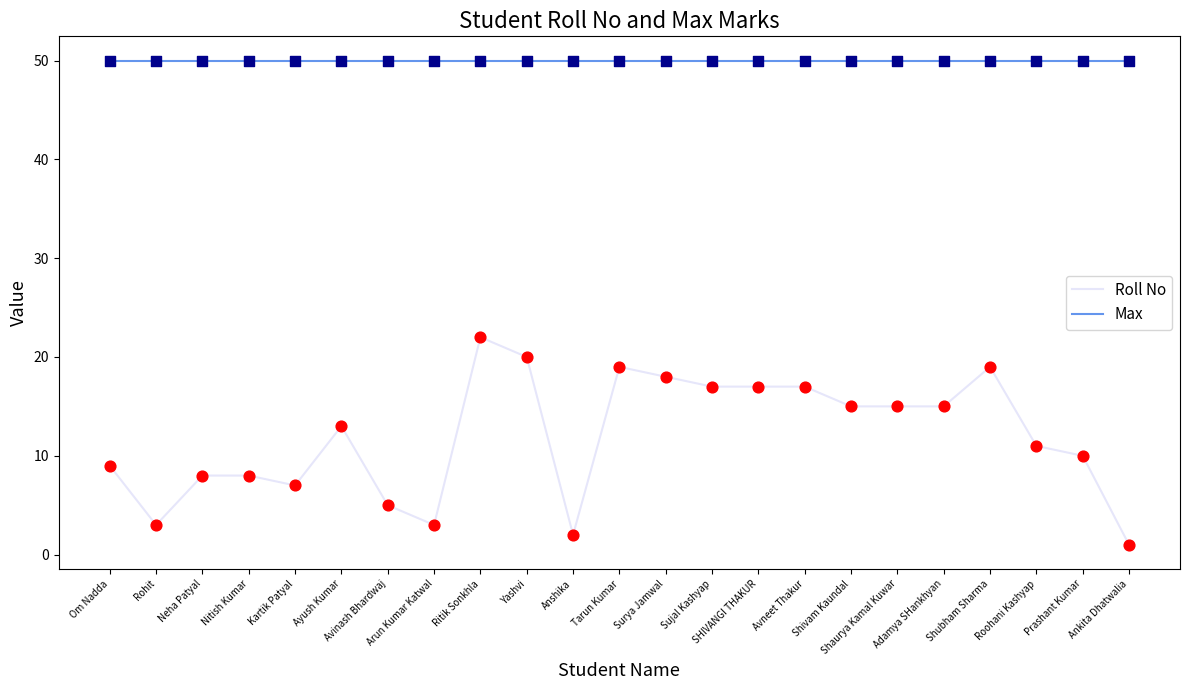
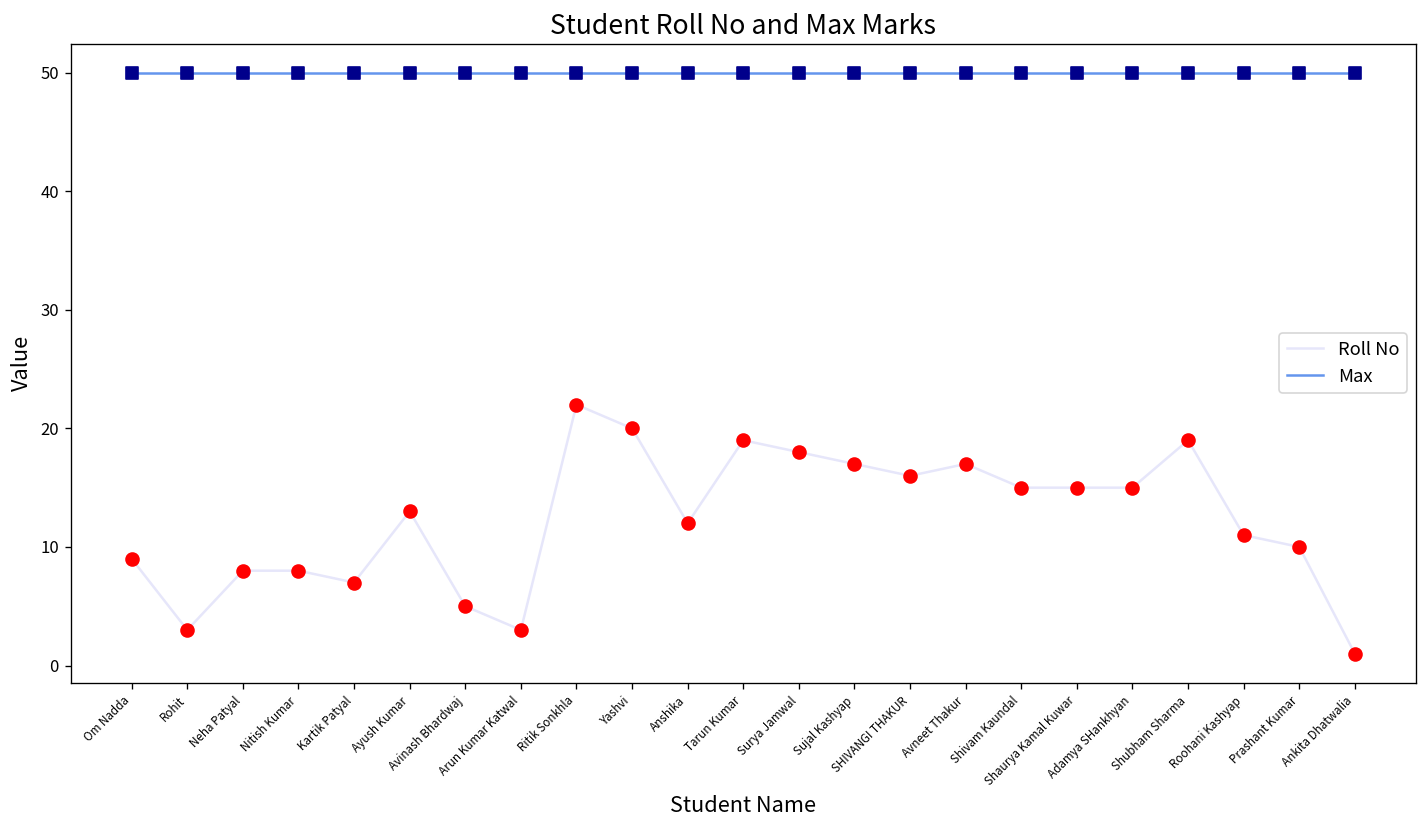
Roll No, Anshika: 2 -> 12
Roll No, SHIVANGI THAKUR: 17 -> 16
